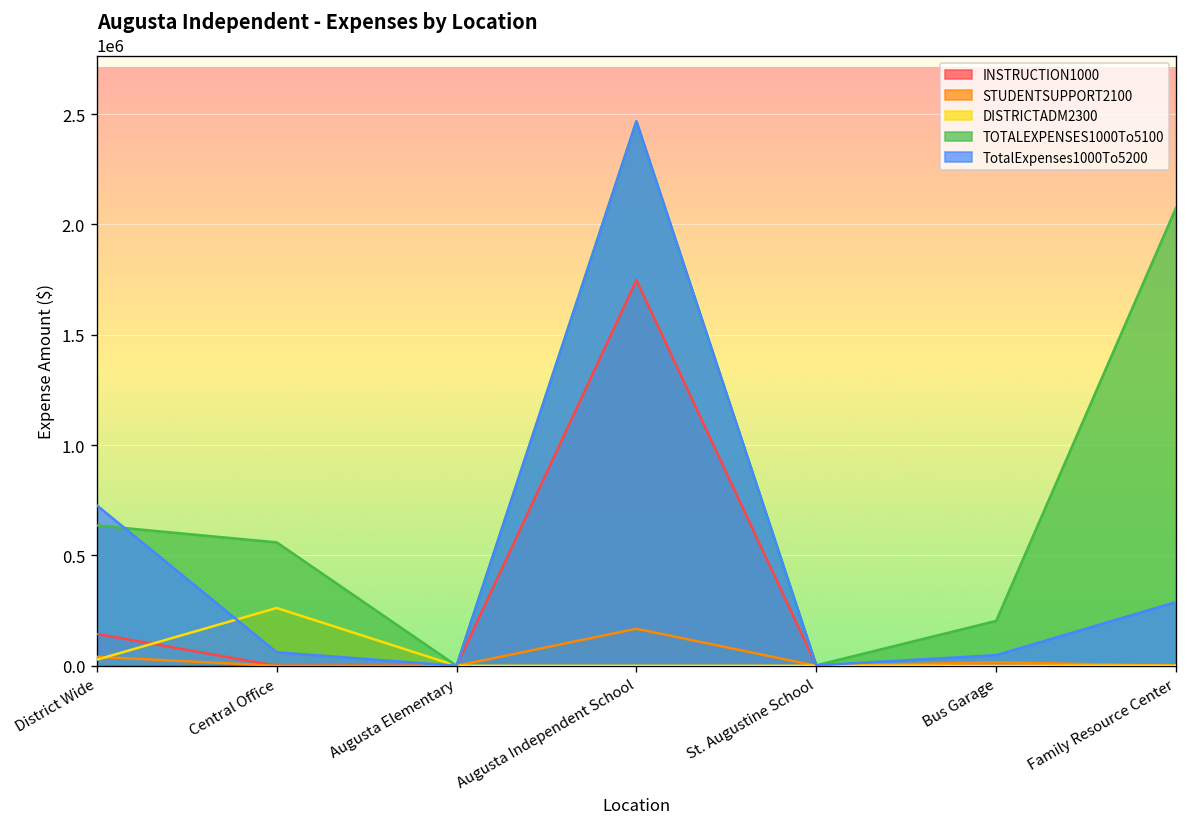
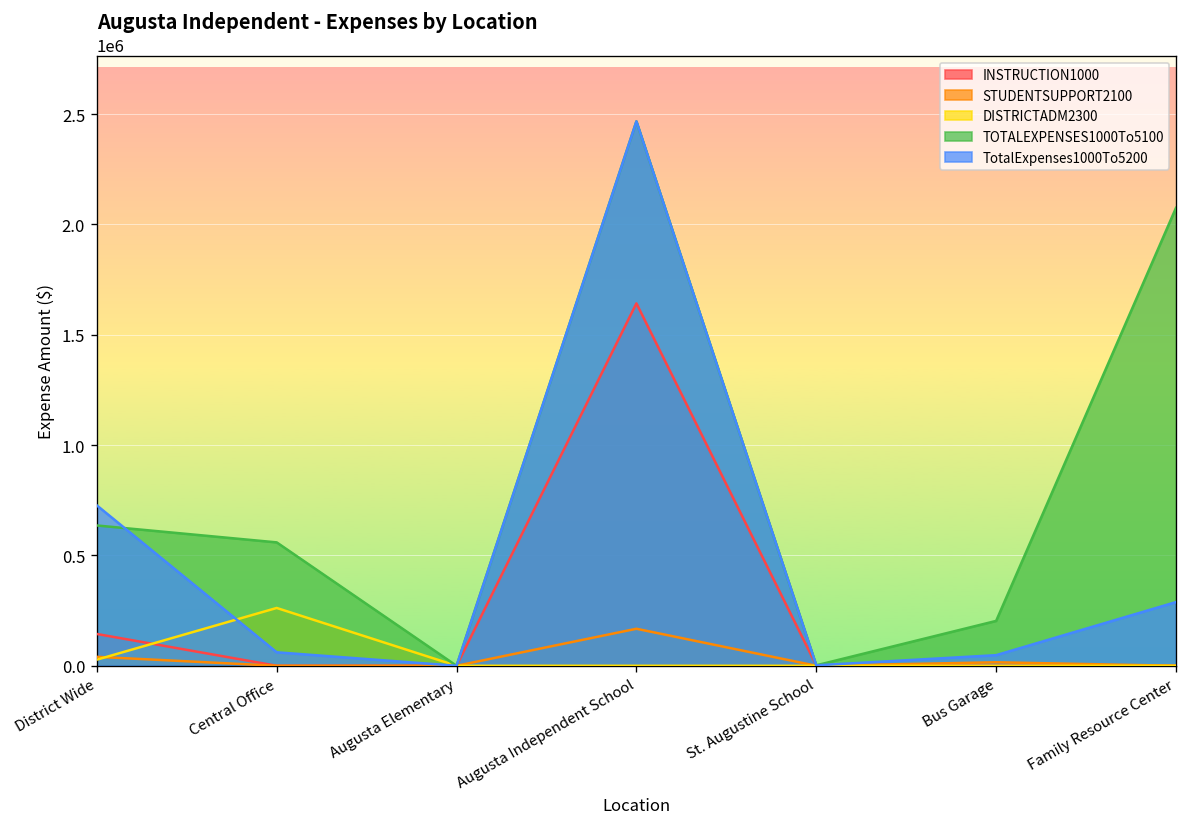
INSTRUCTION1000, Augusta Independent School: 1750000 -> 1640000
